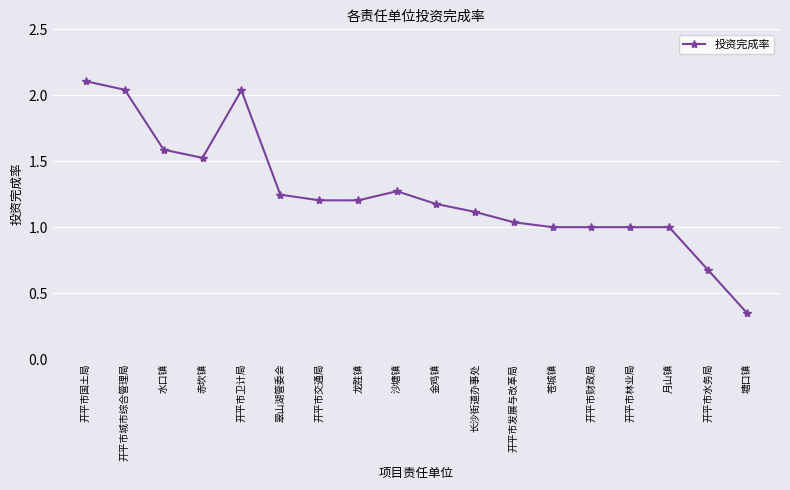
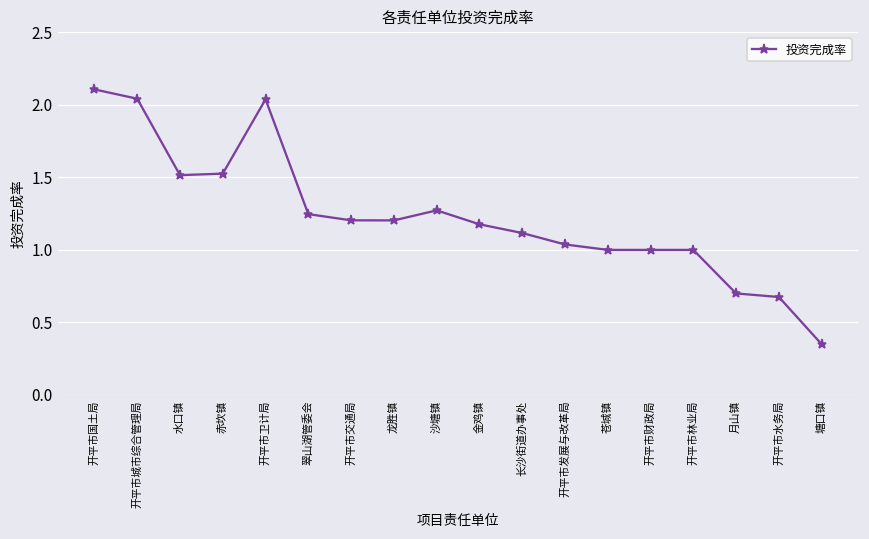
水口镇: 1.59 -> 1.52
月山镇: 1.0 -> 0.7
